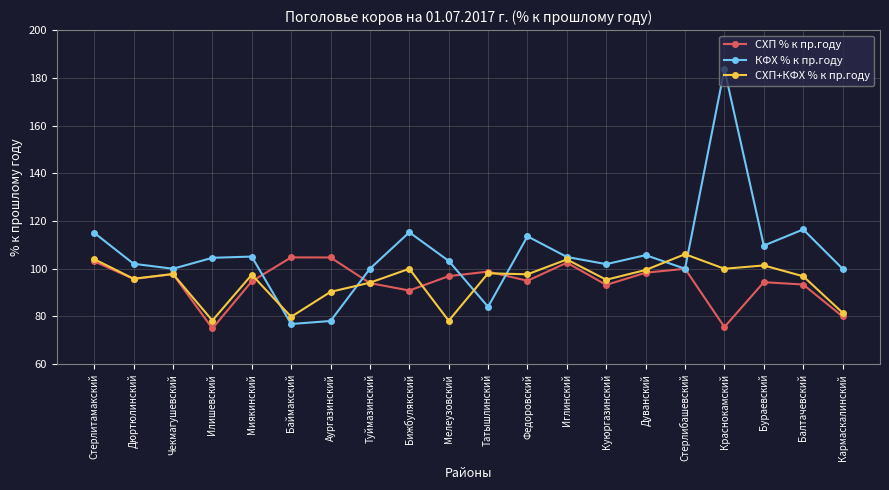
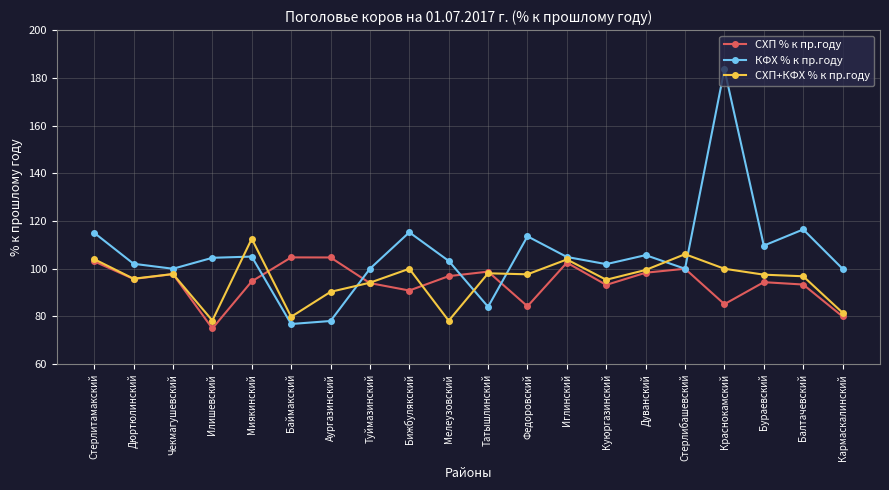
СХП+КФХ % к пр.году, Миякинский: 97 -> 113
СХП % к пр.году, Федоровский: 95 -> 84
СХП % к пр.году, Краснокамский: 76 -> 85
СХП+КФХ % к пр.году, Бураевский: 101 -> 98
